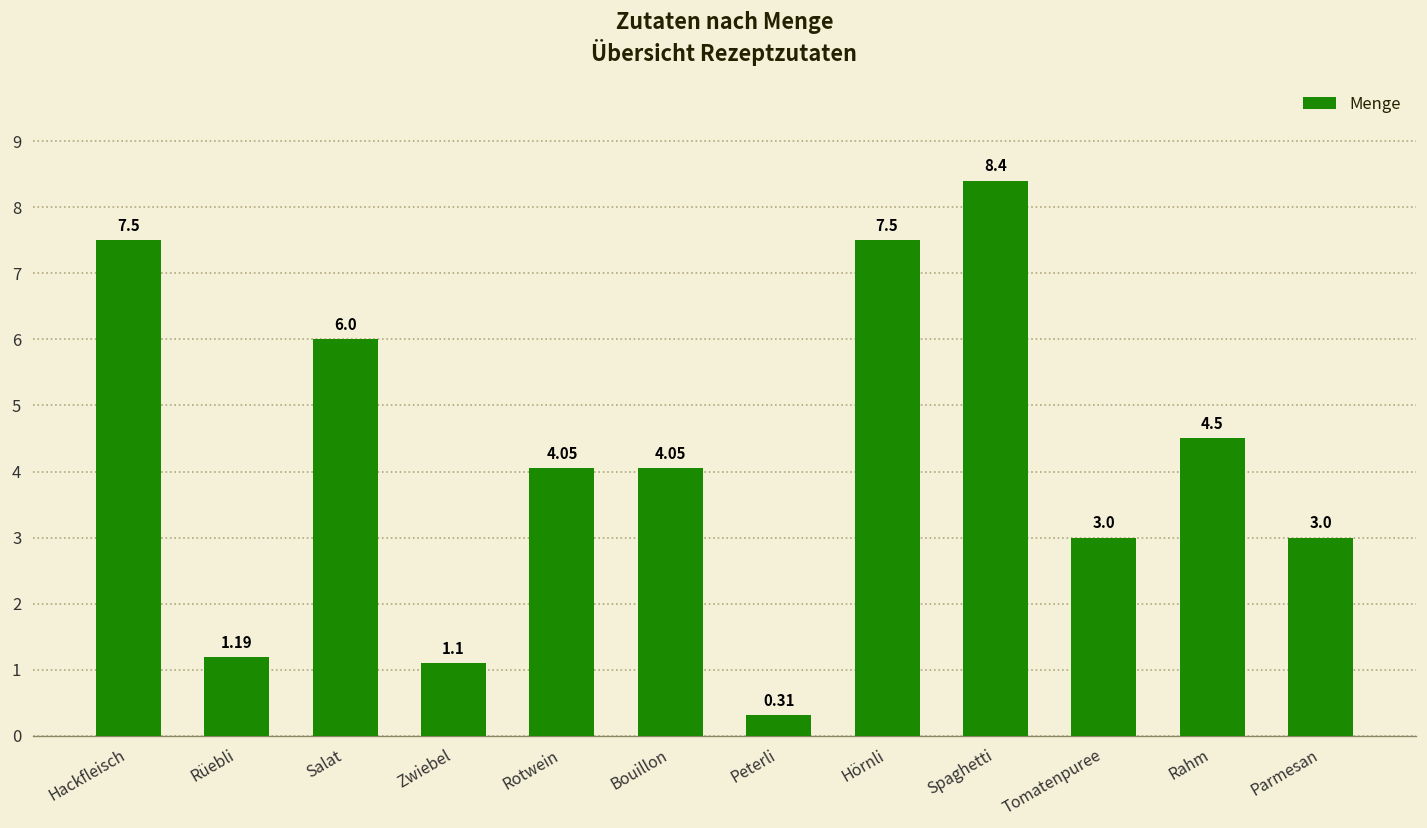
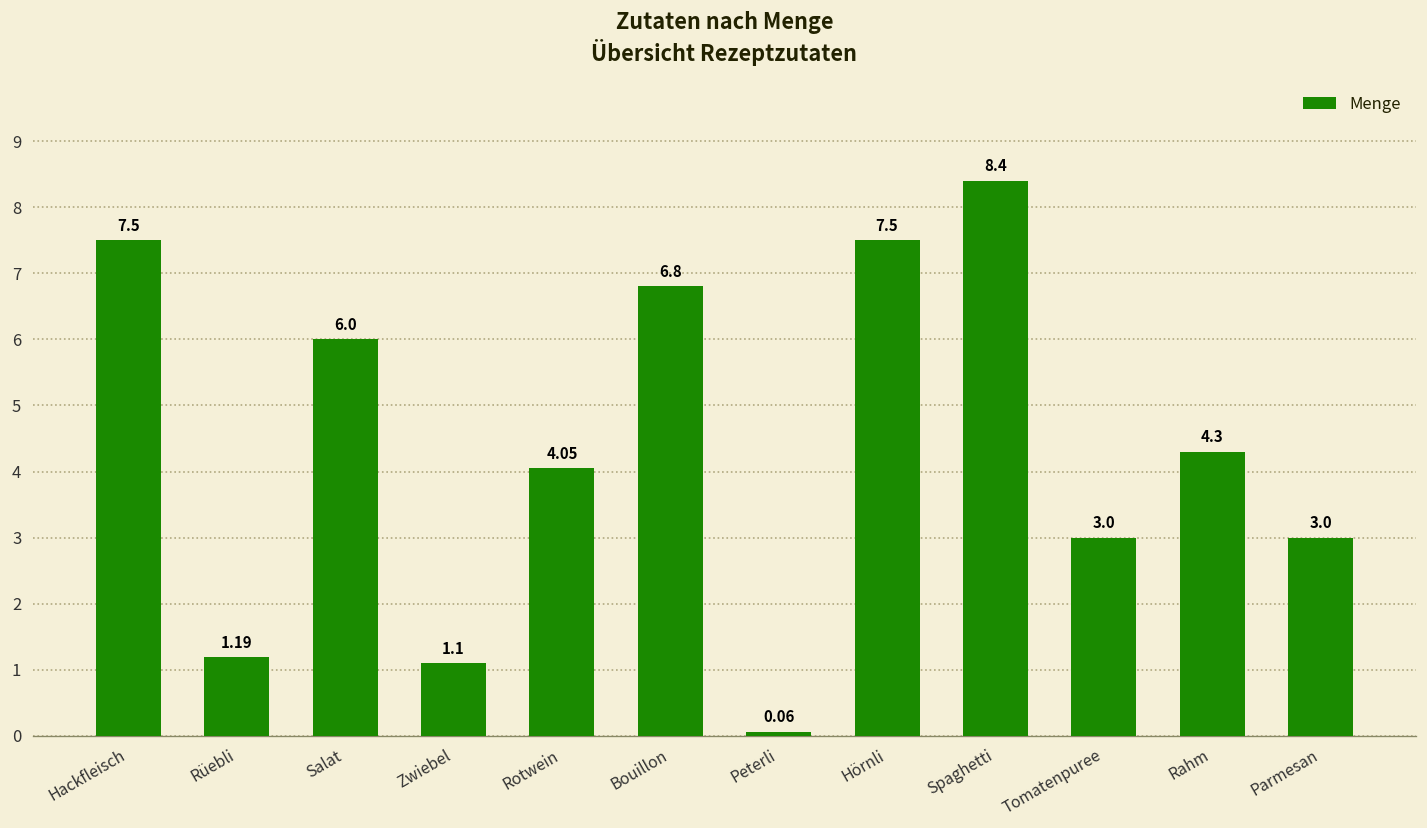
Bouillon: 4.05 -> 6.8
Peterli: 0.31 -> 0.06
Rahm: 4.5 -> 4.3
